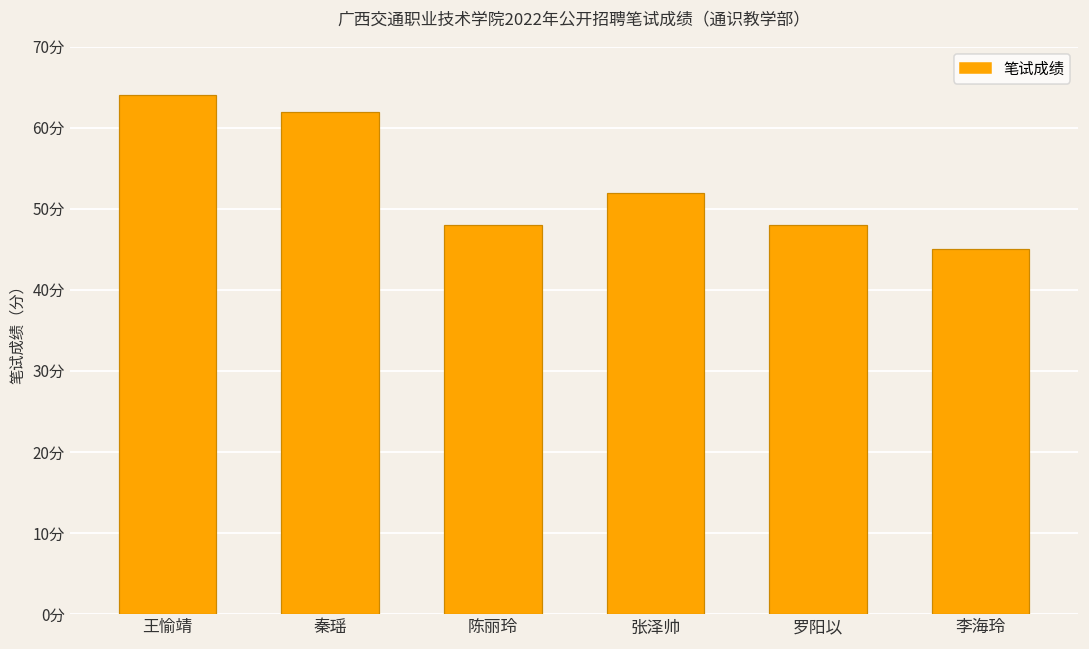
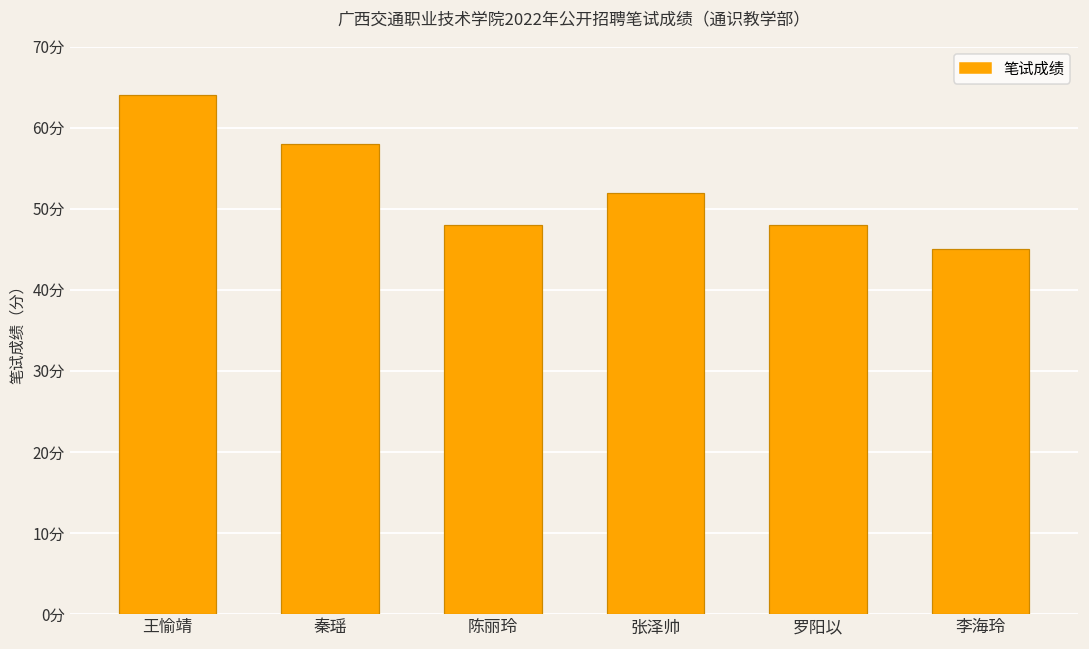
秦瑶: 62分 -> 58分
